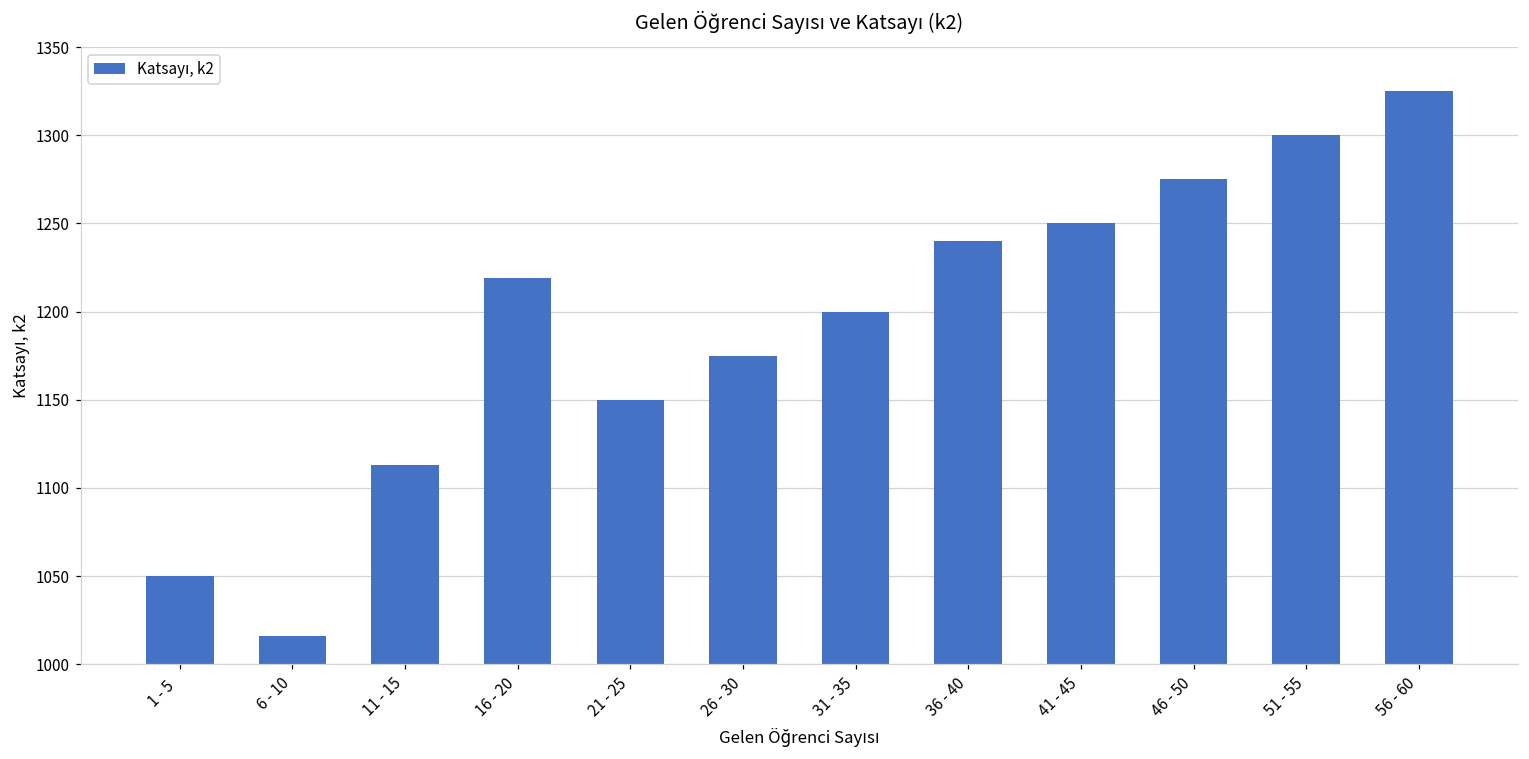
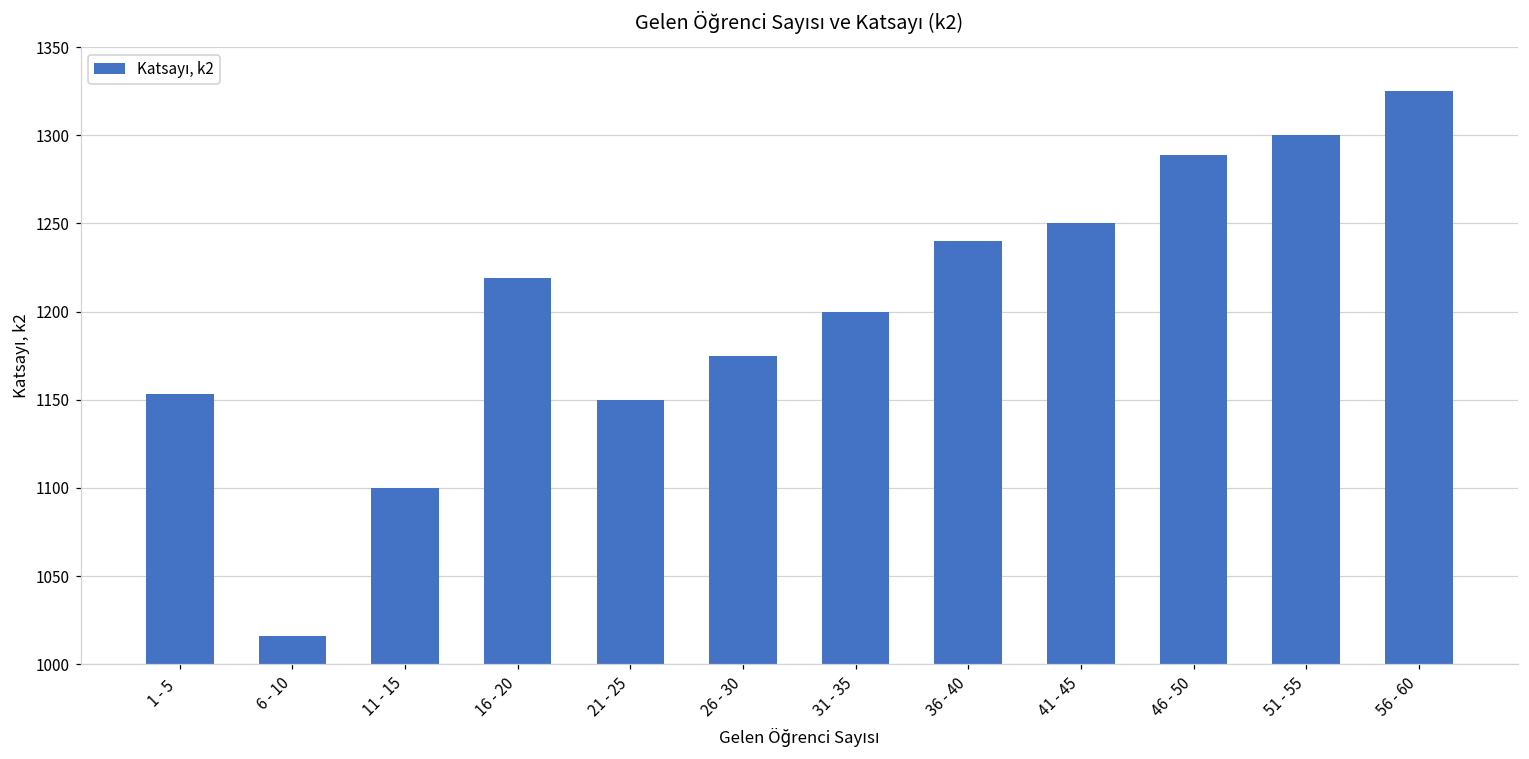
1 - 5: 1050 -> 1153
11 - 15: 1113 -> 1100
46 - 50: 1275 -> 1289
